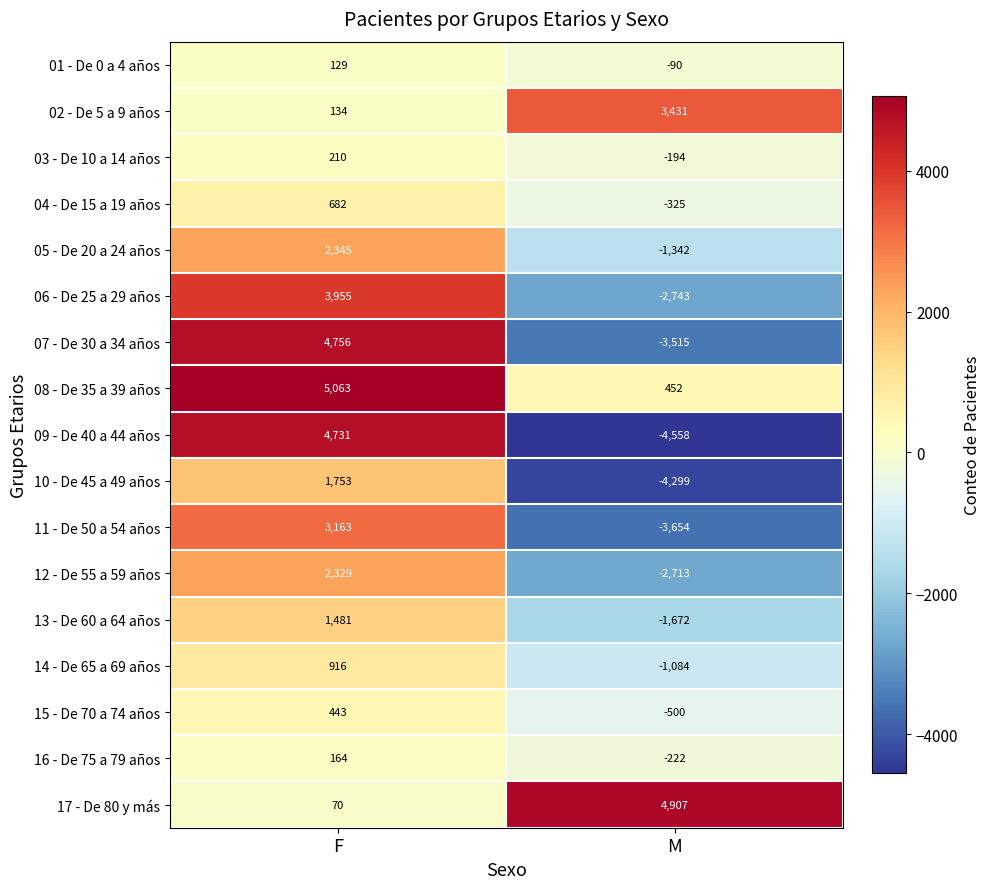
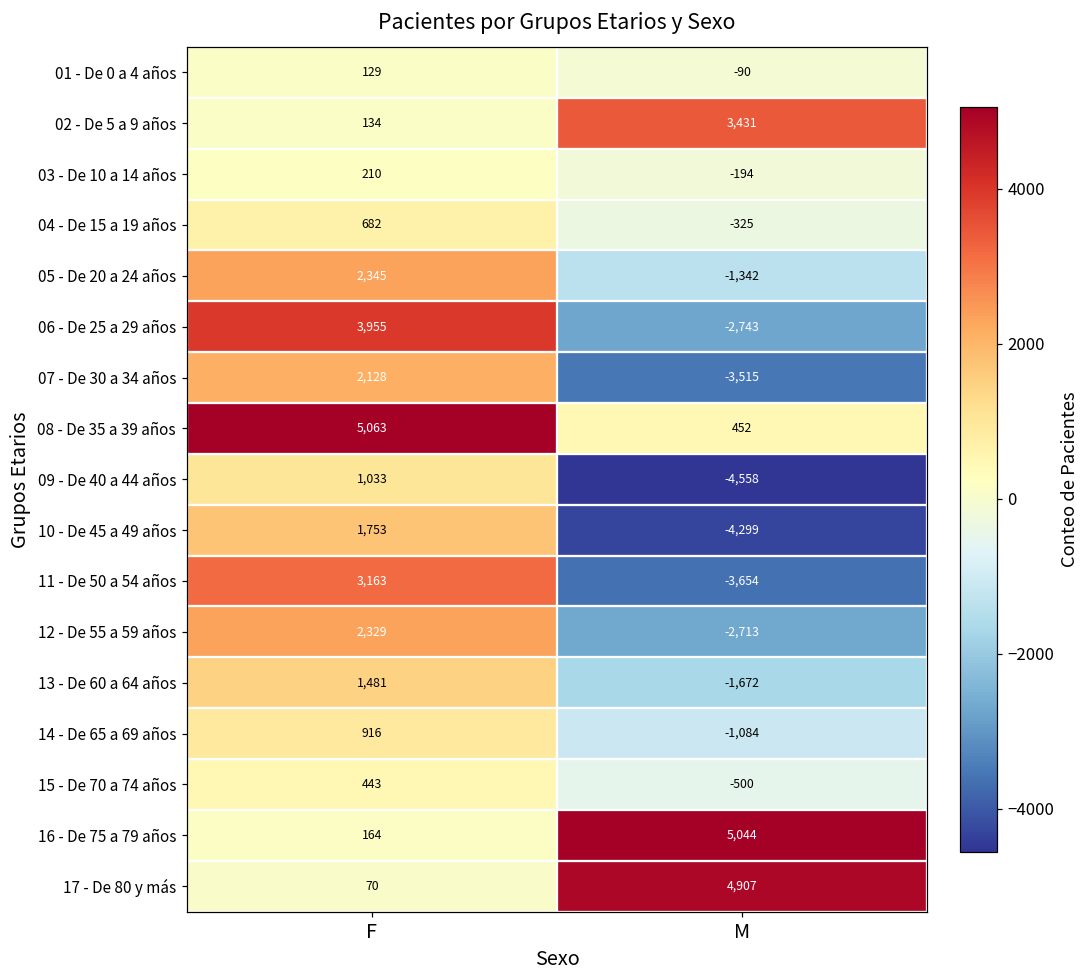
07 - De 30 a 34 años, F: 4,756 -> 2,128
09 - De 40 a 44 años, F: 4,731 -> 1,033
16 - De 75 a 79 años, M: -222 -> 5,044
